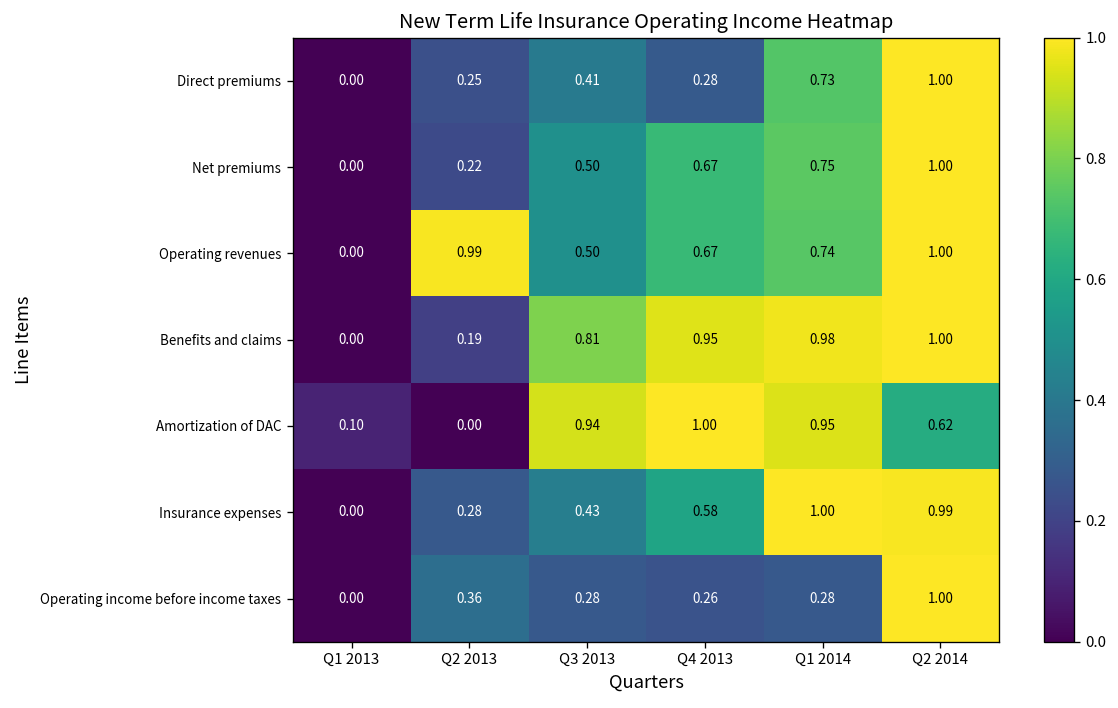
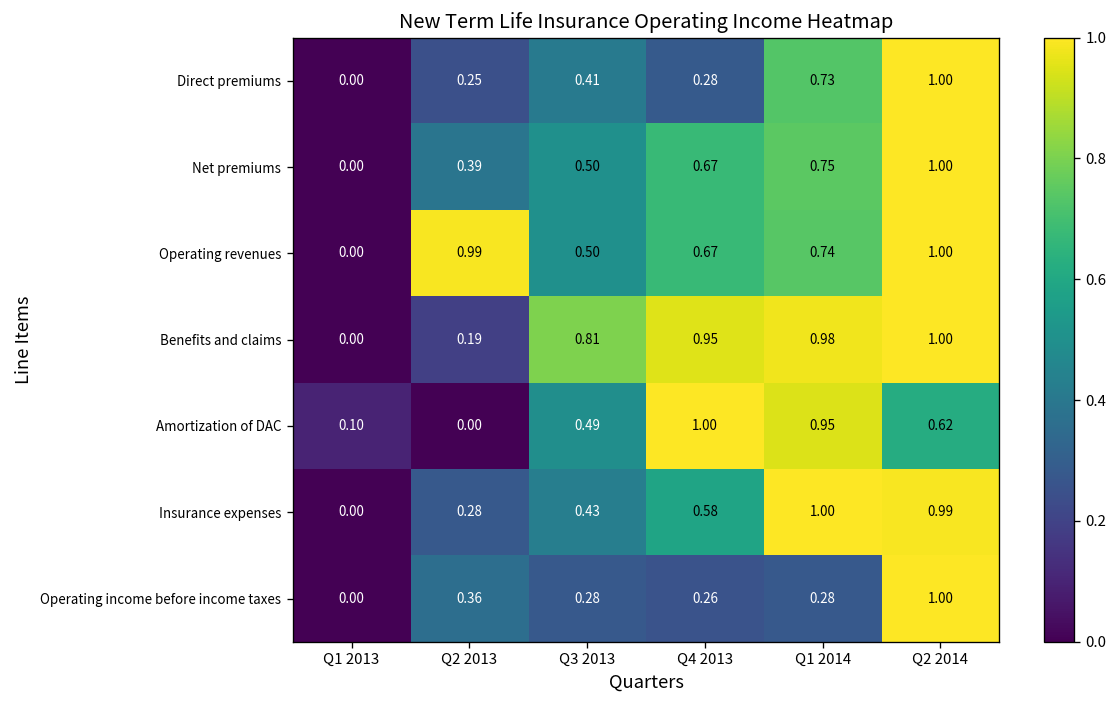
Net premiums, Q2 2013: 0.22 -> 0.39
Amortization of DAC, Q3 2013: 0.94 -> 0.49
